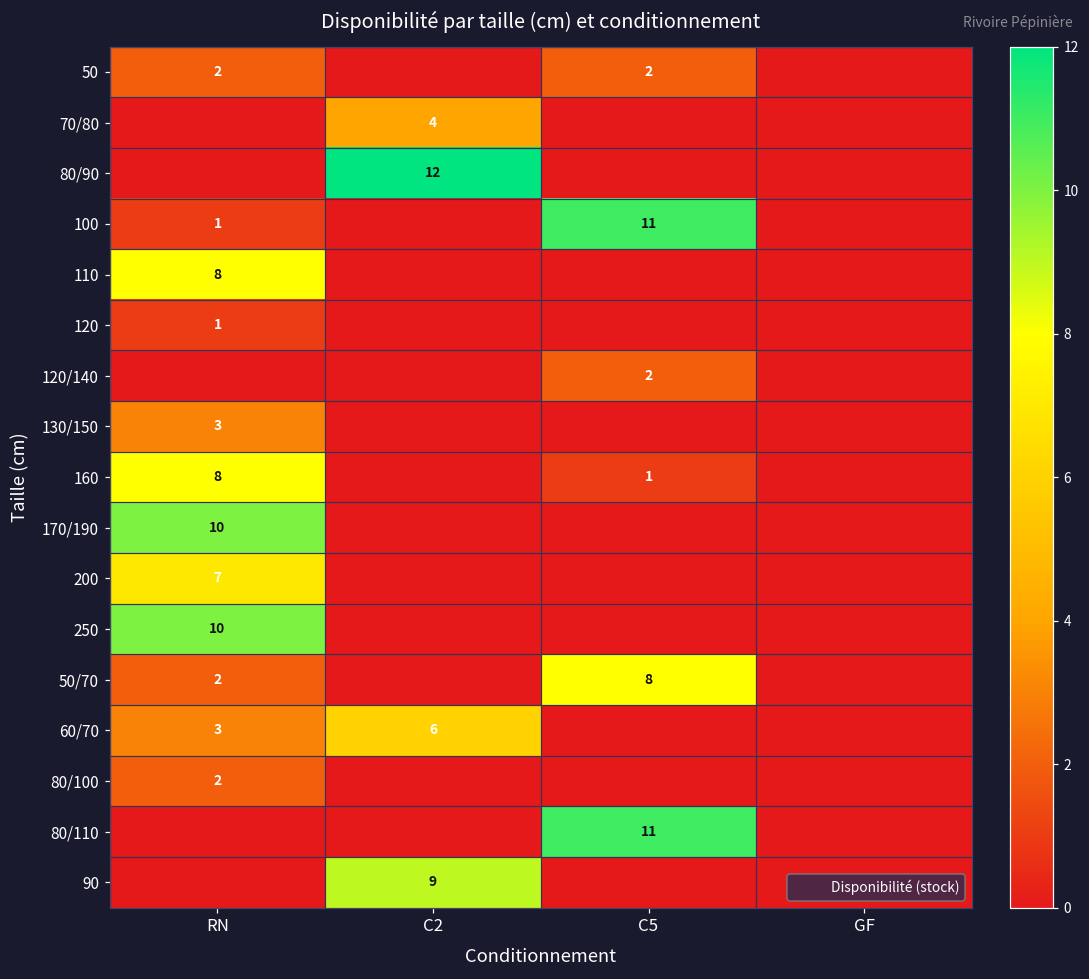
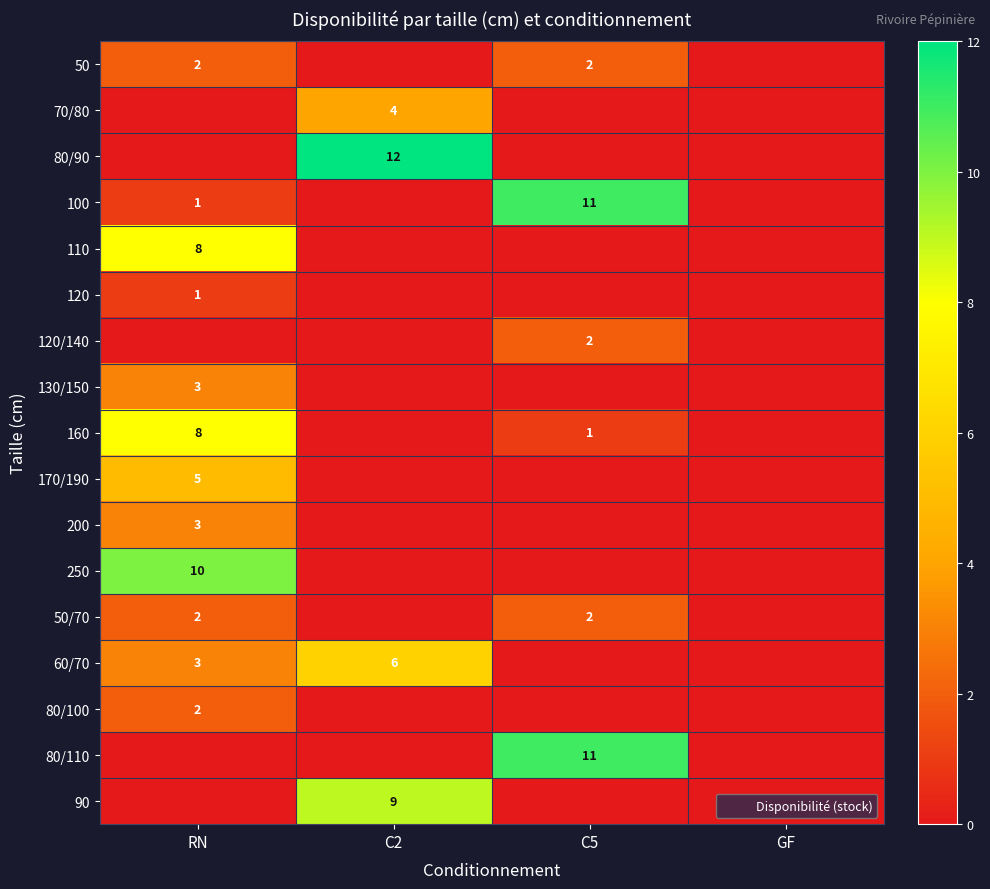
170/190, RN: 10 -> 5
200, RN: 7 -> 3
50/70, C5: 8 -> 2
